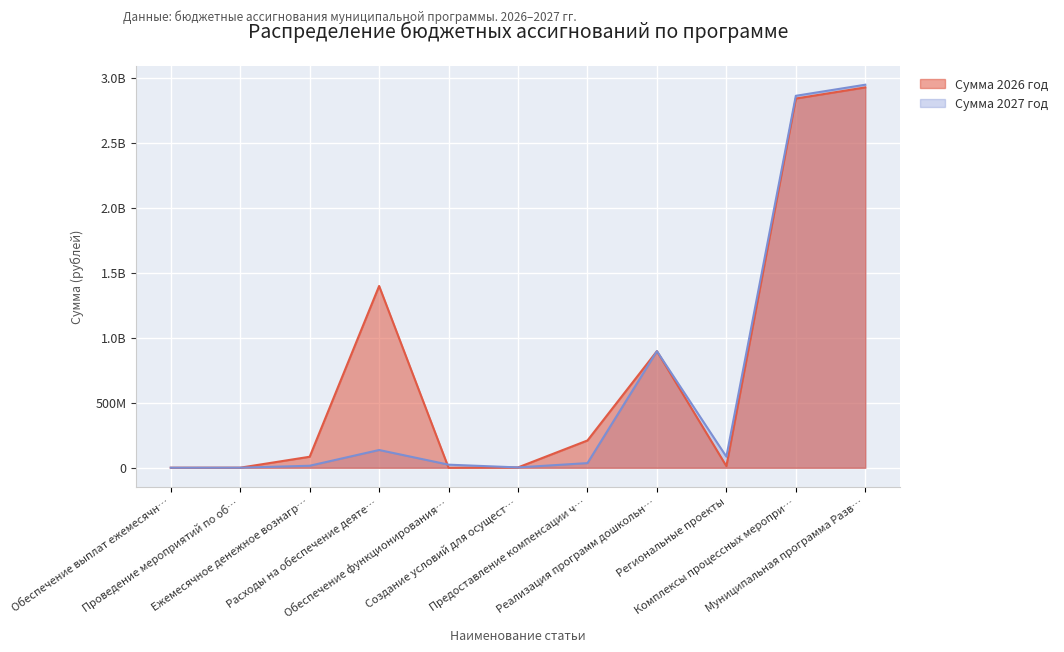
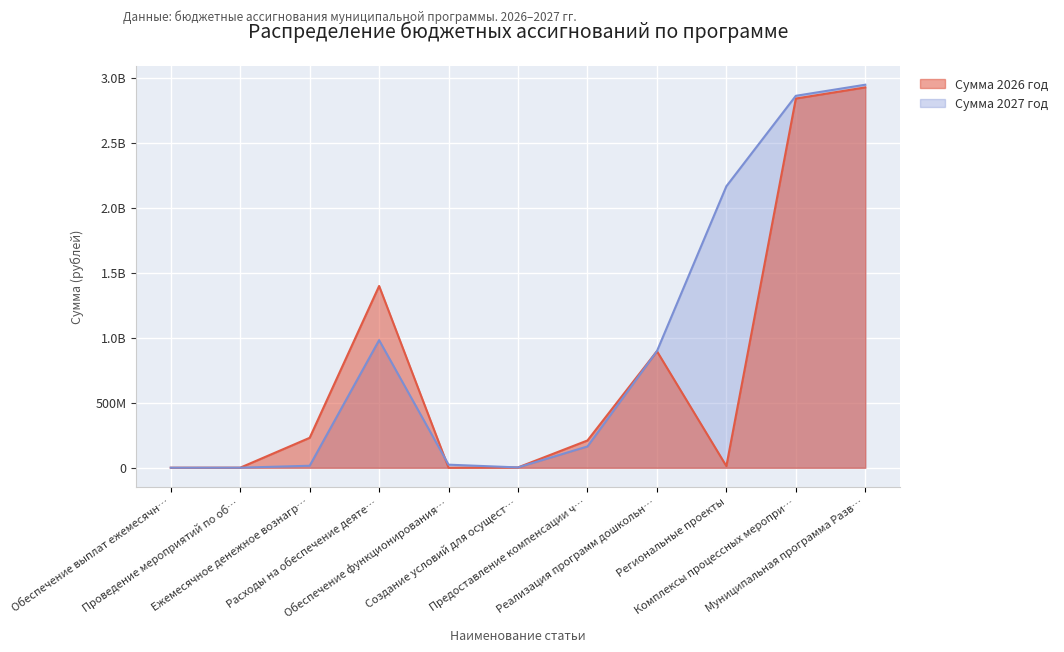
Сумма 2026 год, Ежемесячное денежное вознагр…: 80000000 -> 230000000
Сумма 2027 год, Расходы на обеспечение деяте…: 140000000 -> 980000000
Сумма 2027 год, Предоставление компенсации ч…: 40000000 -> 160000000
Сумма 2027 год, Региональные проекты: 90000000 -> 2170000000
